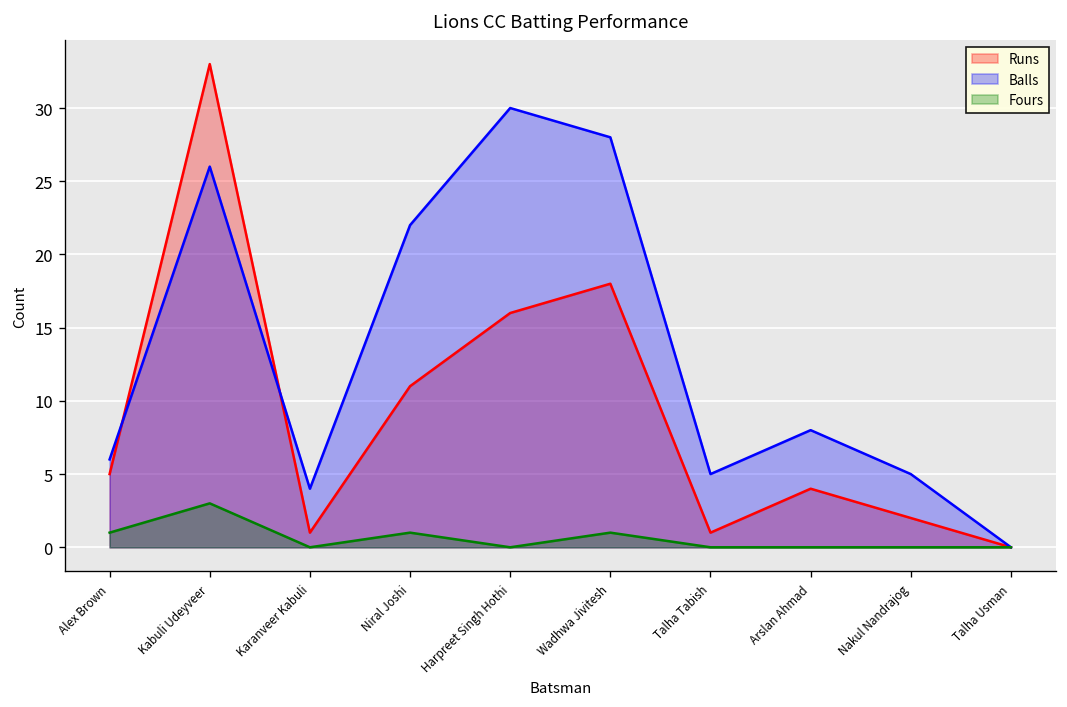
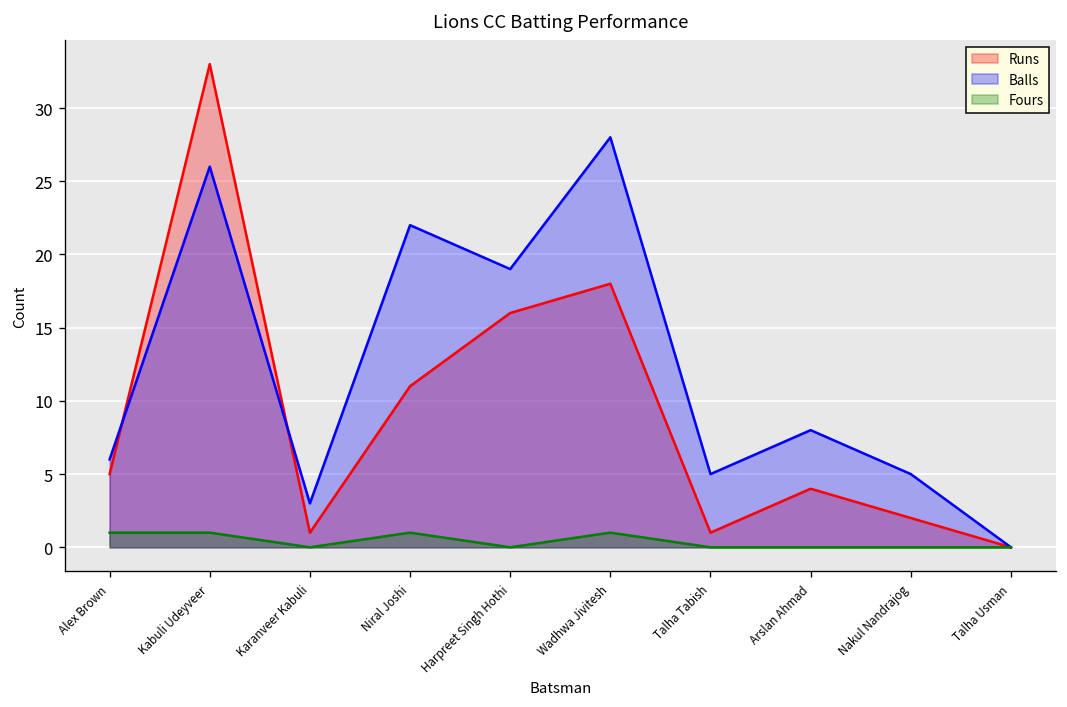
Fours, Kabuli Udeyveer: 3 -> 1
Balls, Karanveer Kabuli: 4 -> 3
Balls, Harpreet Singh Hothi: 30 -> 19
